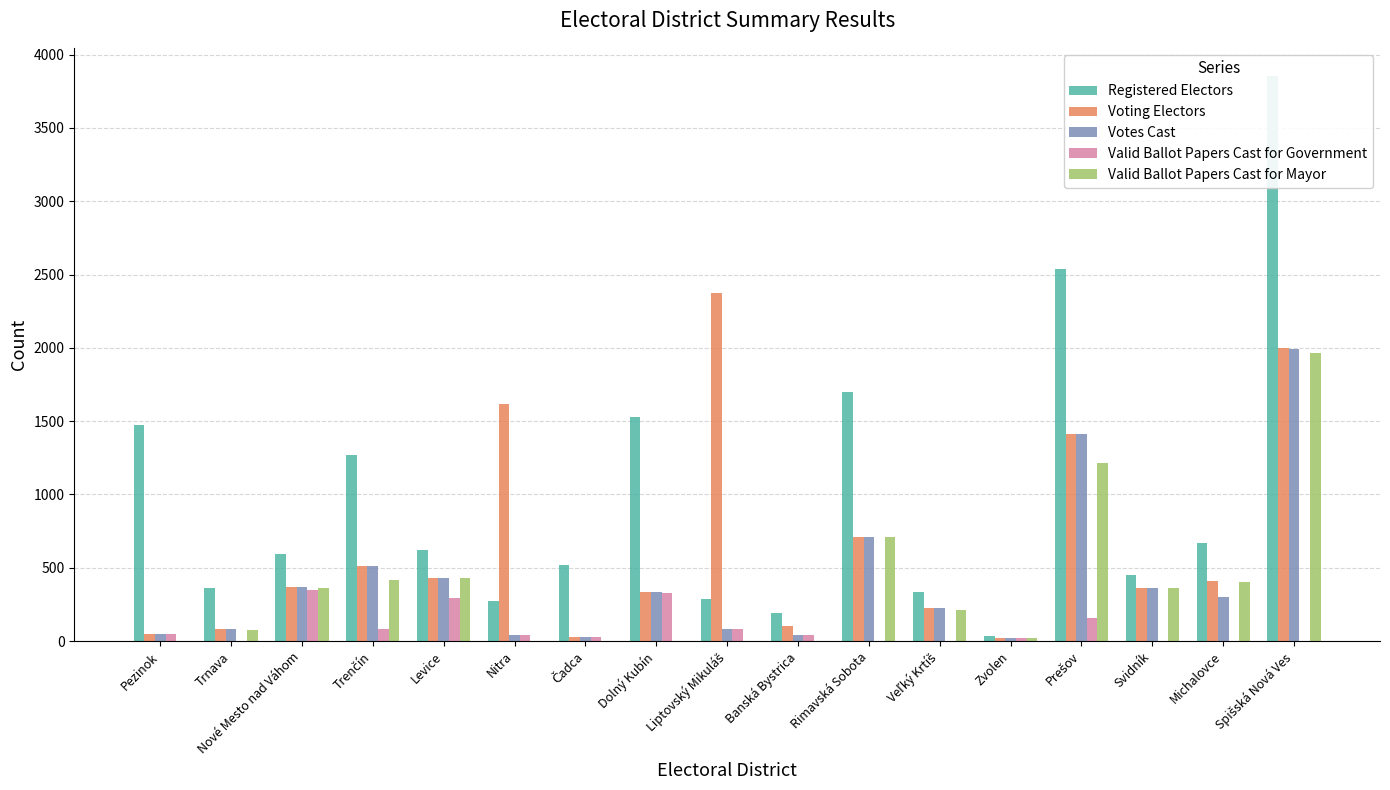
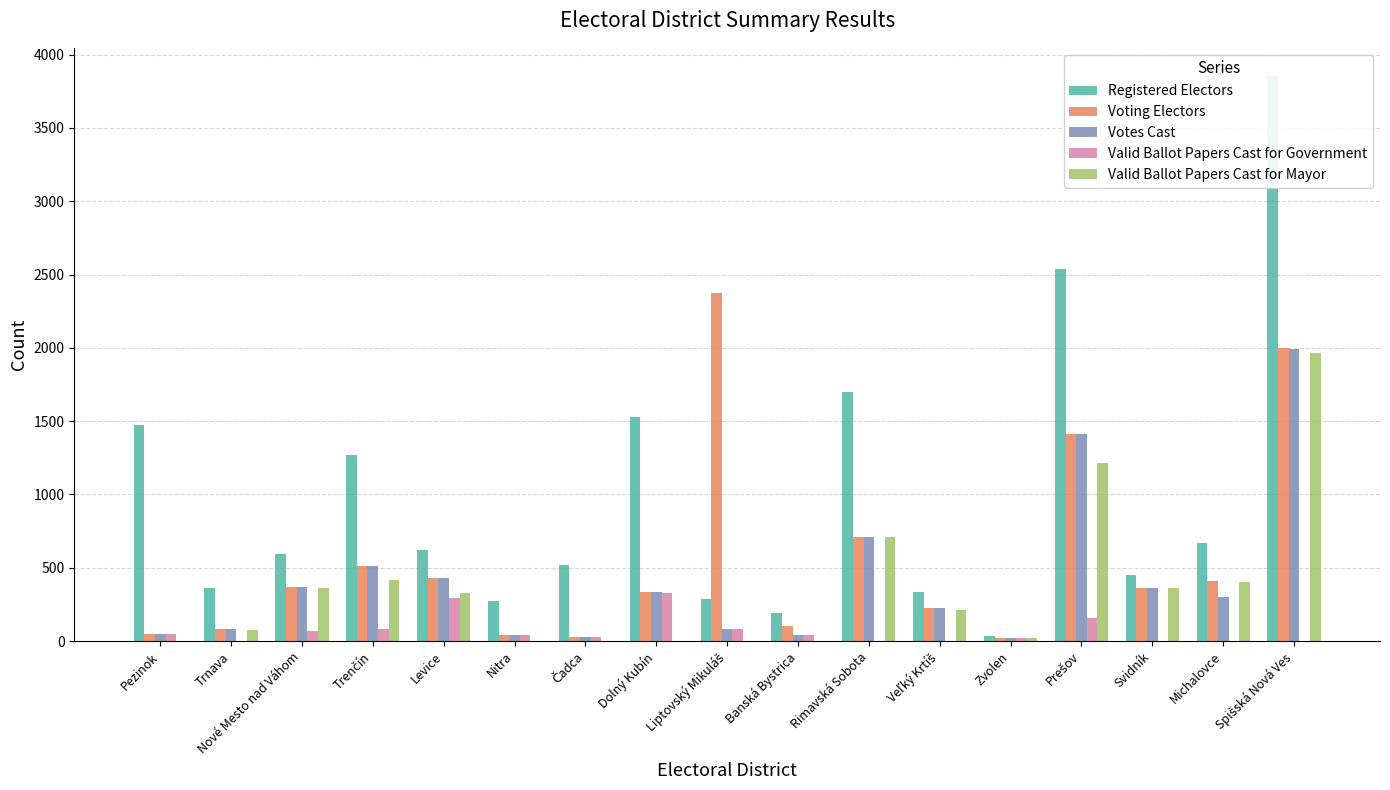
Valid Ballot Papers Cast for Government, Nové Mesto nad Váhom: 350 -> 70
Valid Ballot Papers Cast for Mayor, Levice: 430 -> 330
Voting Electors, Nitra: 1620 -> 40
